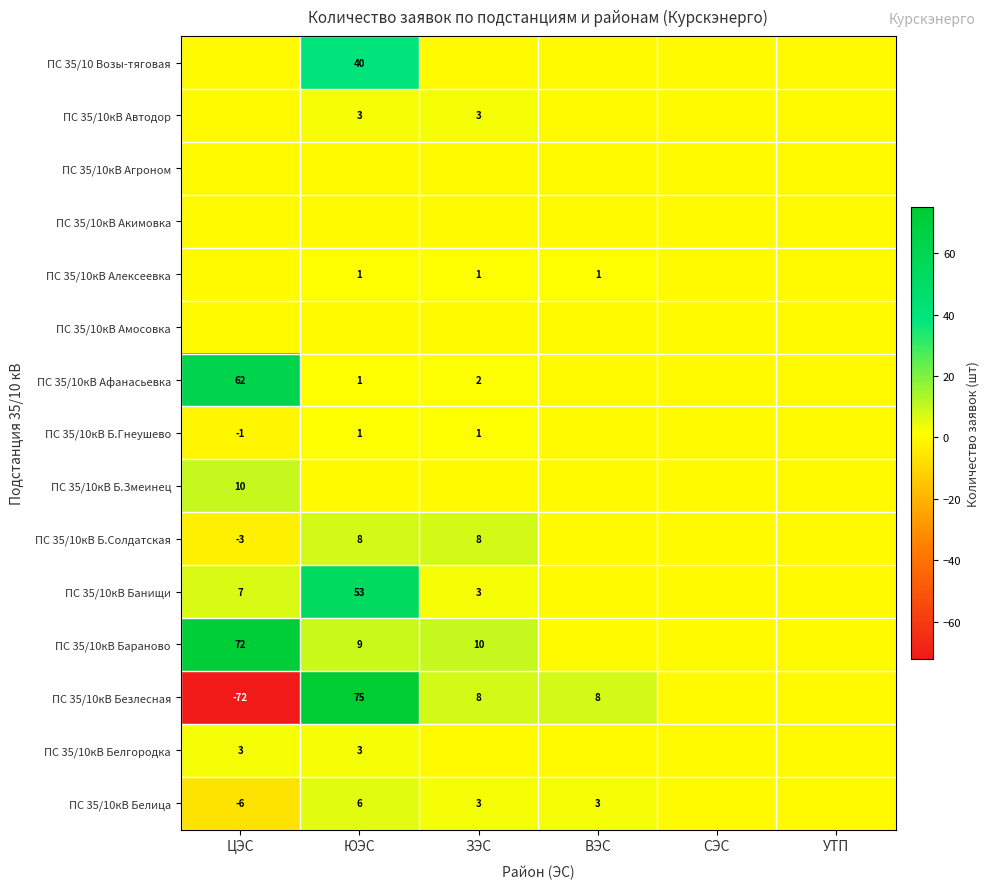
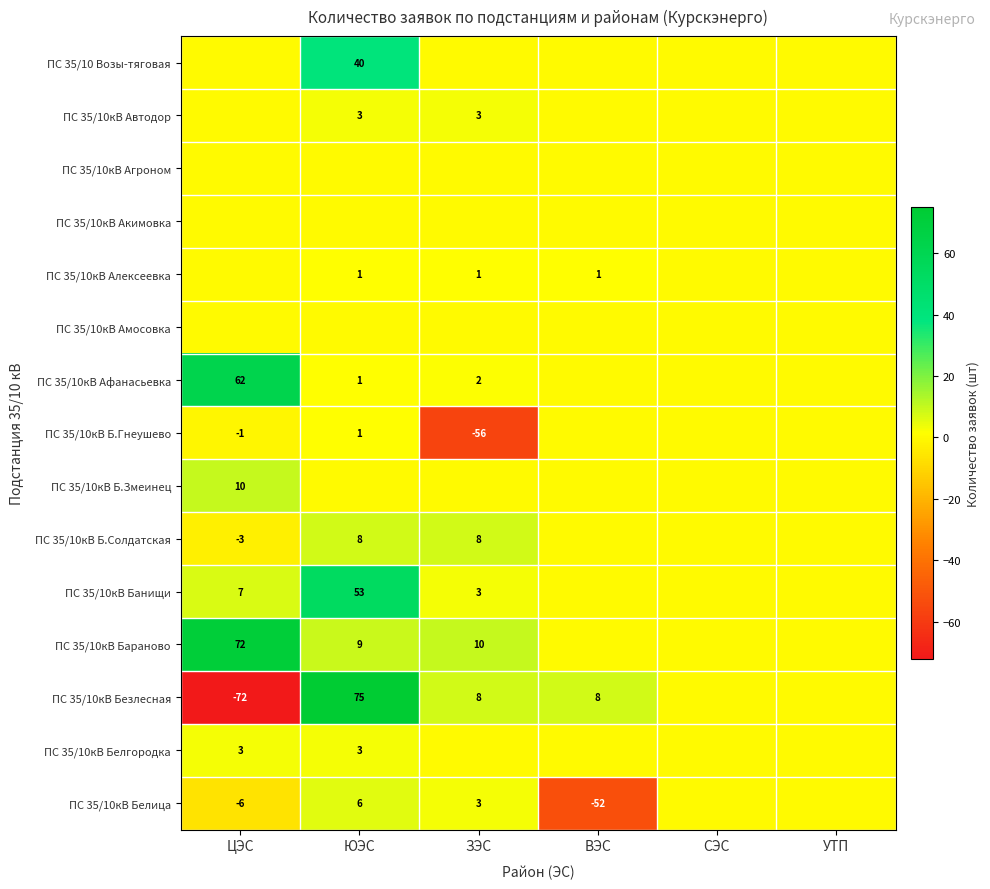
ПС 35/10кВ Б.Гнеушево, ЗЭС: 1 -> -56
ПС 35/10кВ Белица, ВЭС: 3 -> -52
